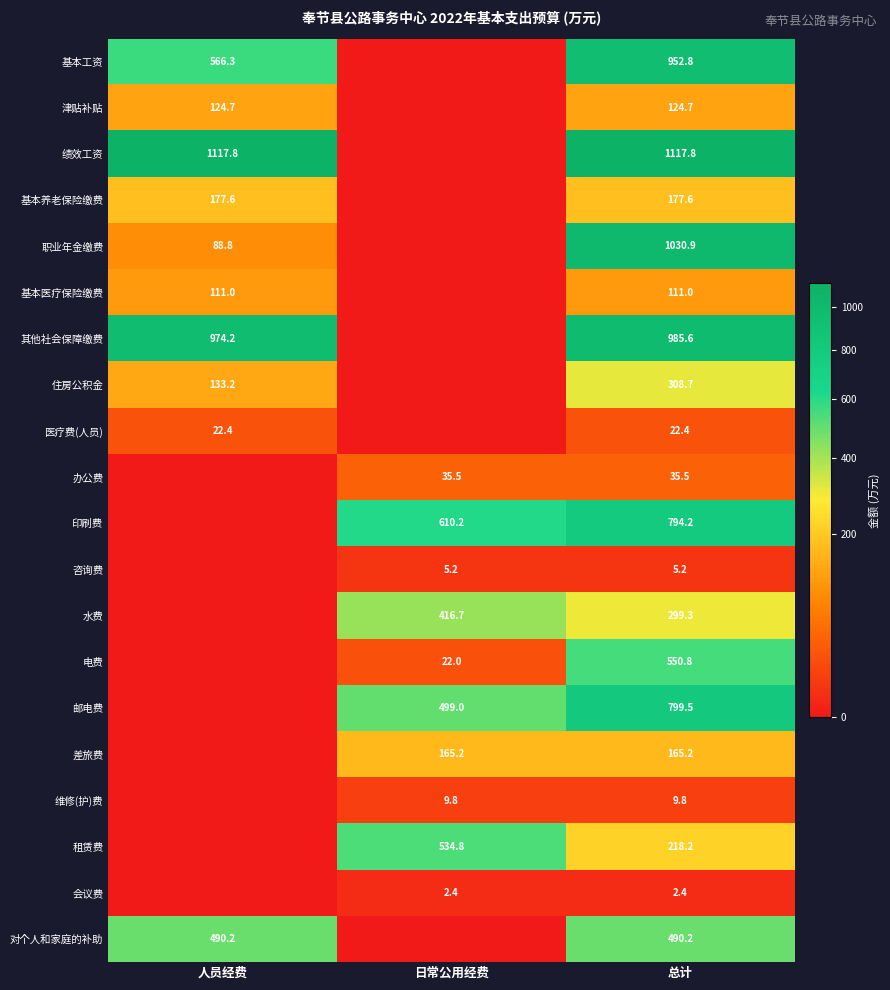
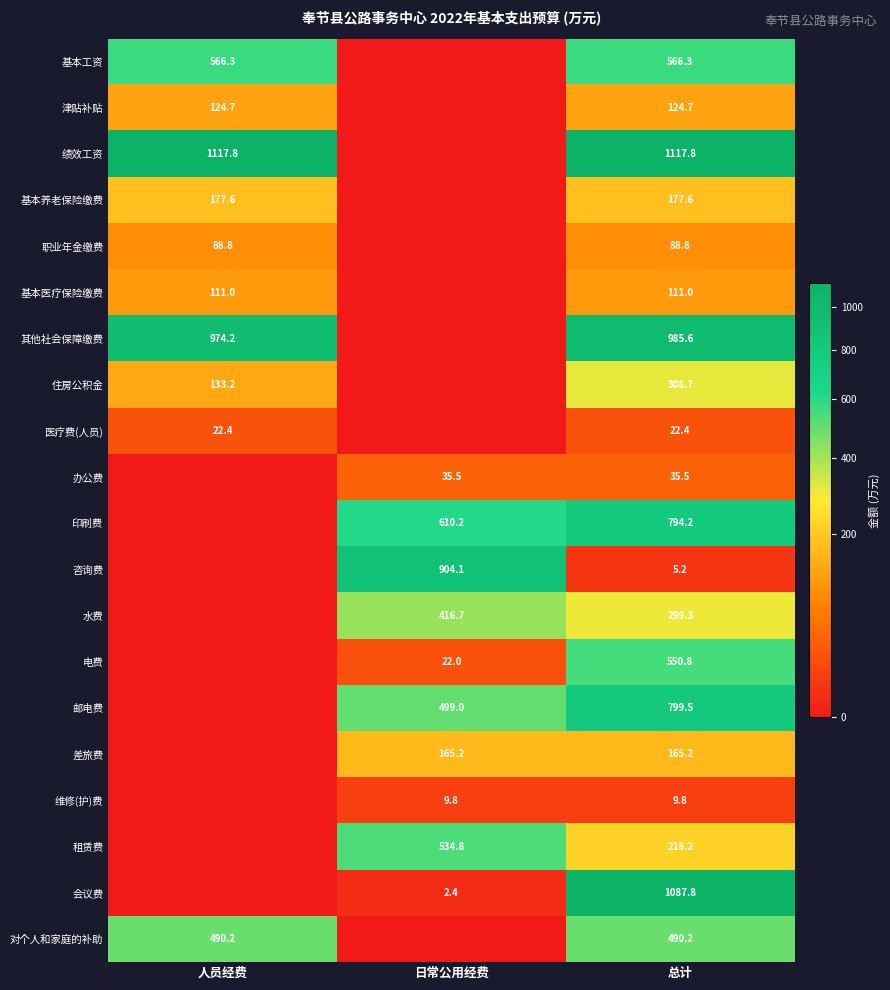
基本工资, 总计: 952.8 -> 566.3
职业年金缴费, 总计: 1030.9 -> 88.8
咨询费, 日常公用经费: 5.2 -> 904.1
会议费, 总计: 2.4 -> 1087.8
